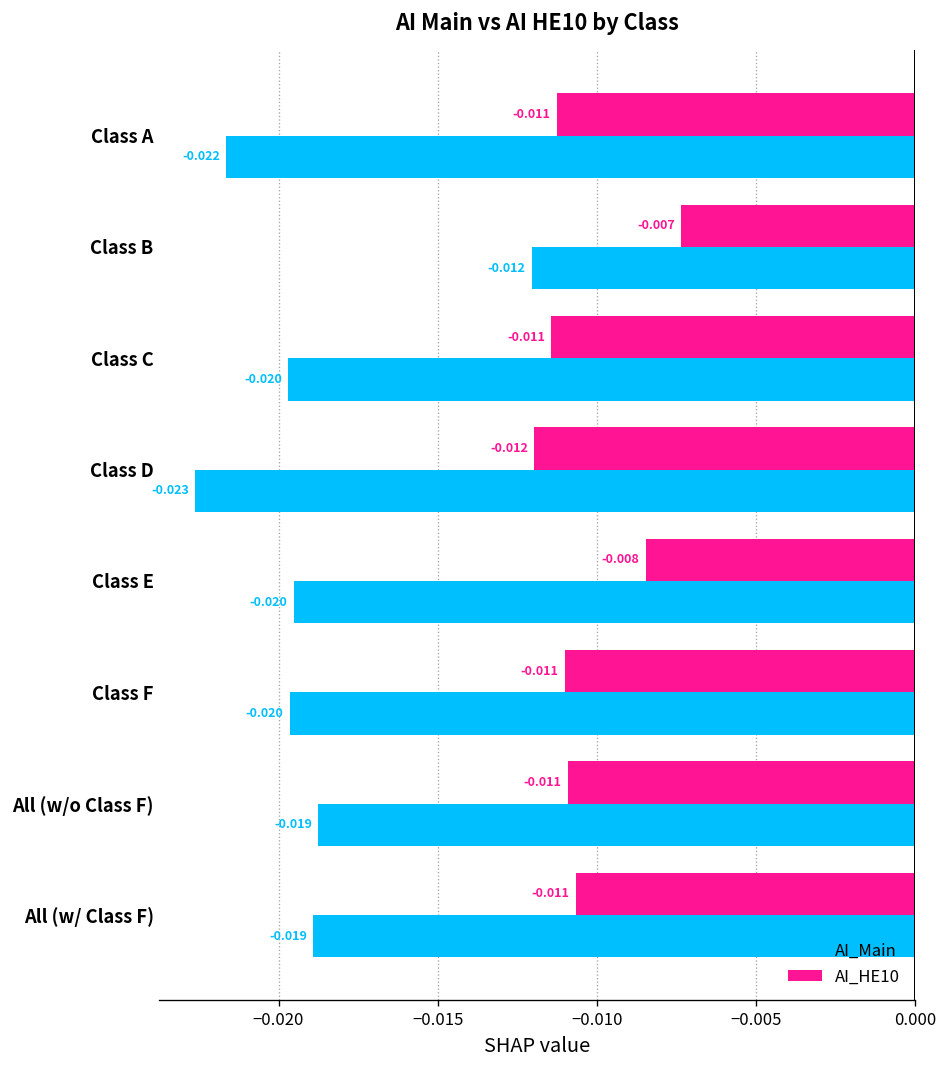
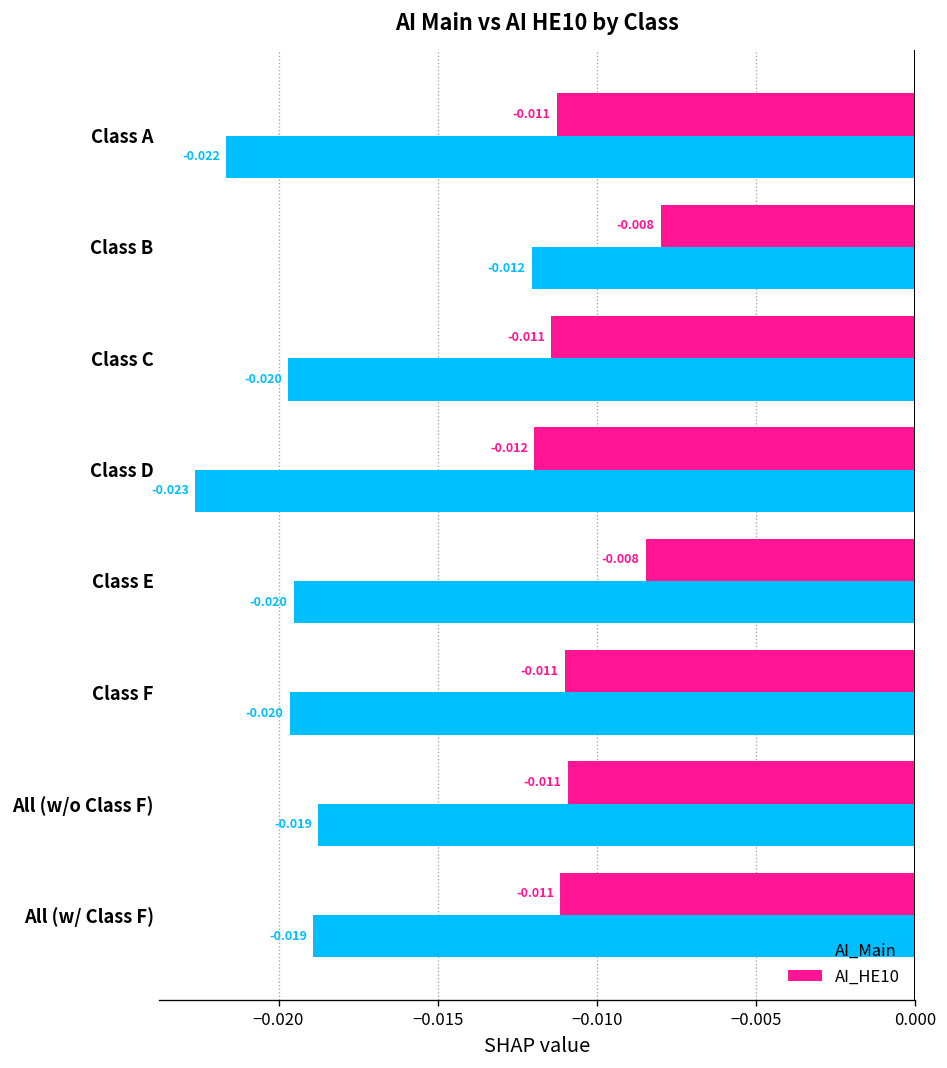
AI_HE10, Class B: -0.007 -> -0.008
AI_HE10, All (w/ Class F): -0.0107 -> -0.0111
